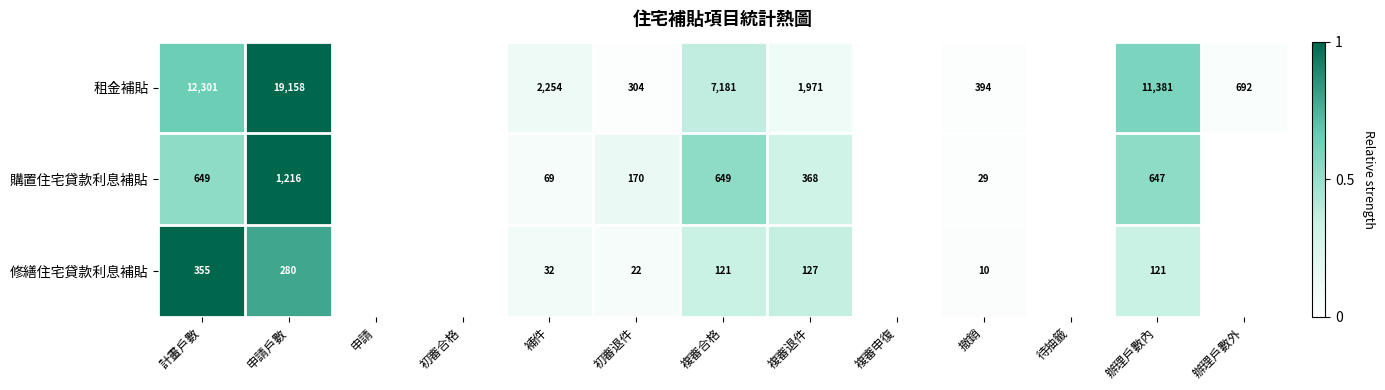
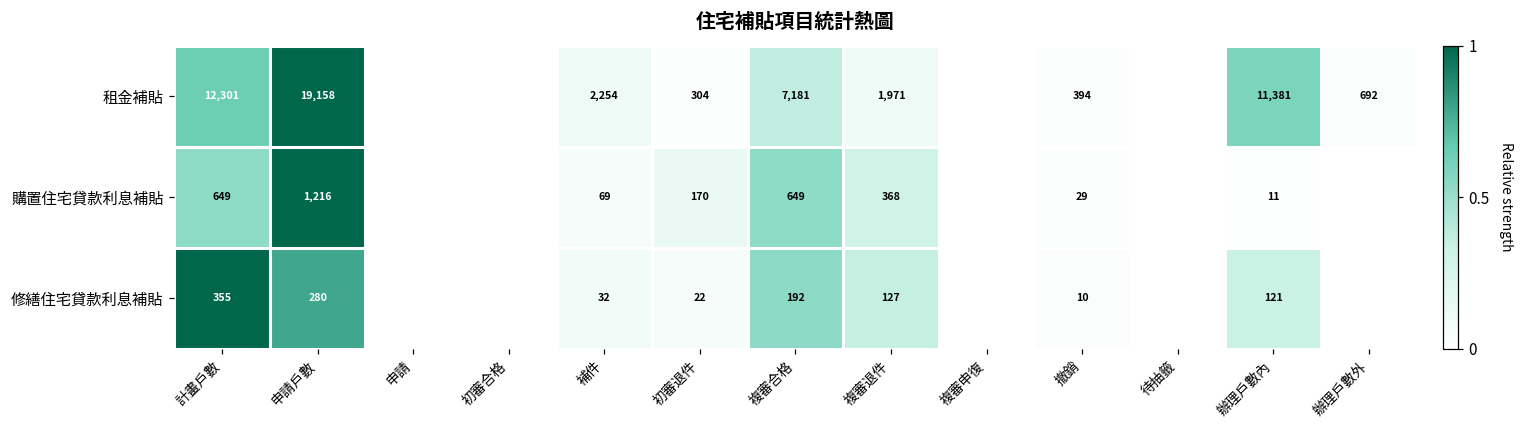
購置住宅貸款利息補貼, 辦理戶數內: 647 -> 11
修繕住宅貸款利息補貼, 複審合格: 121 -> 192
